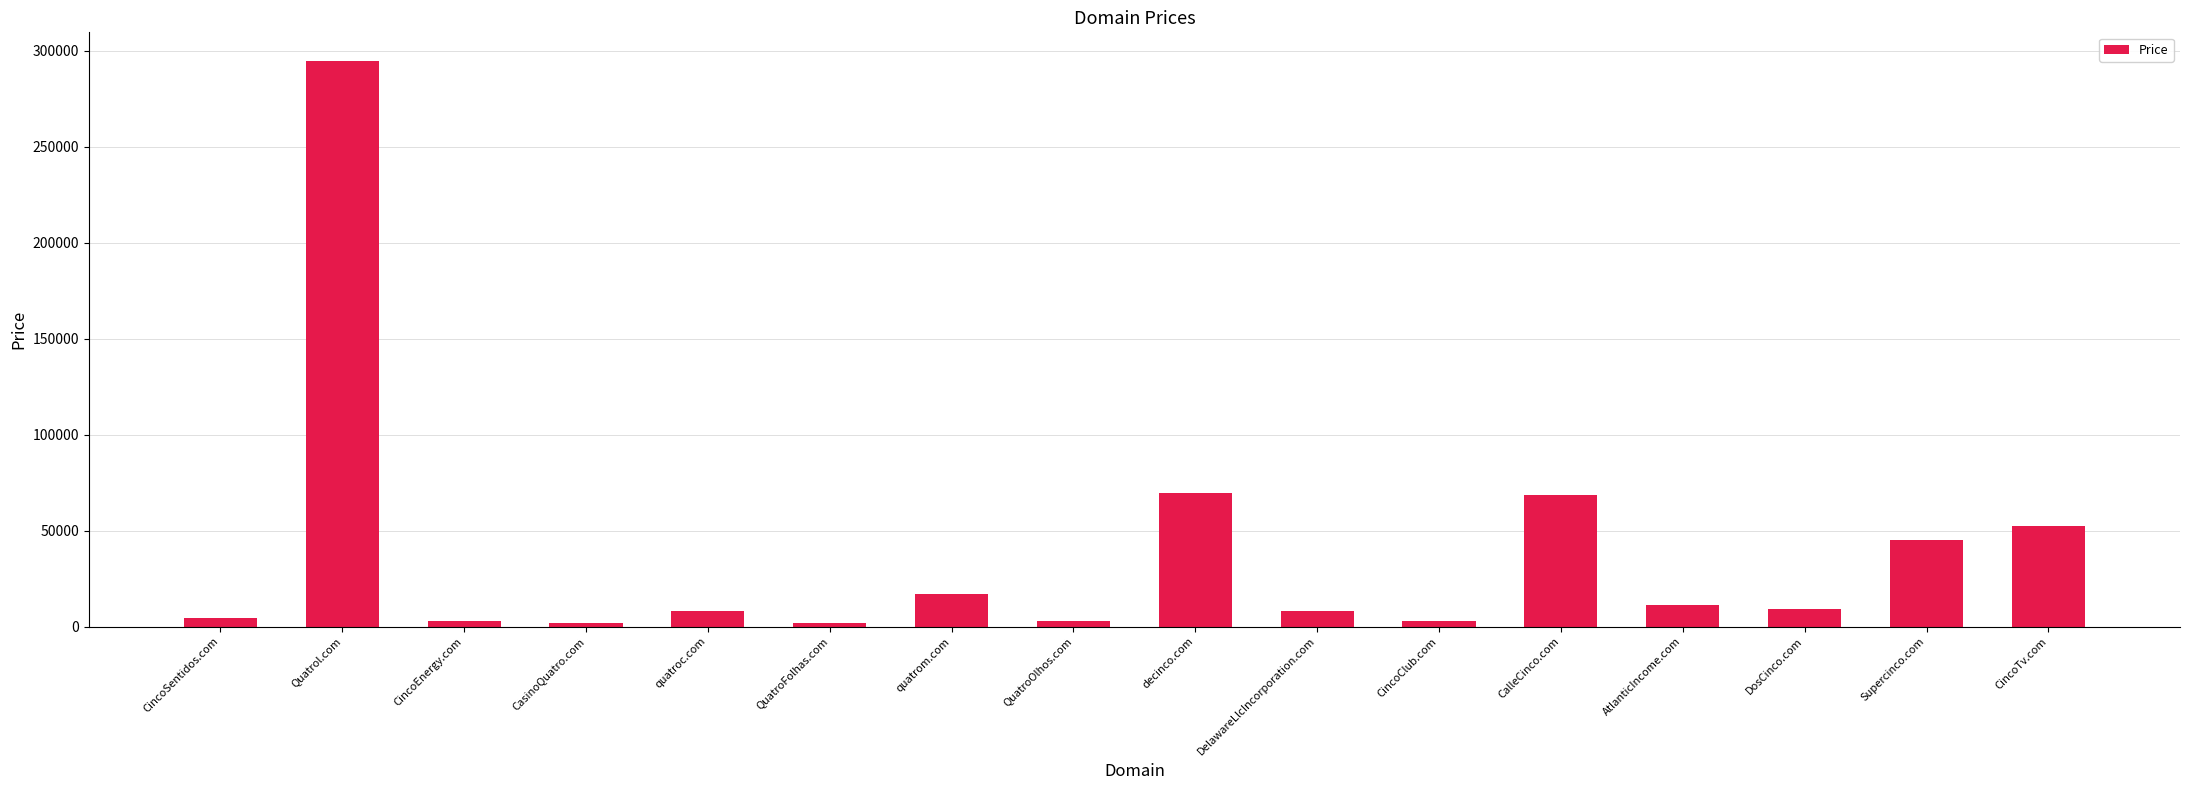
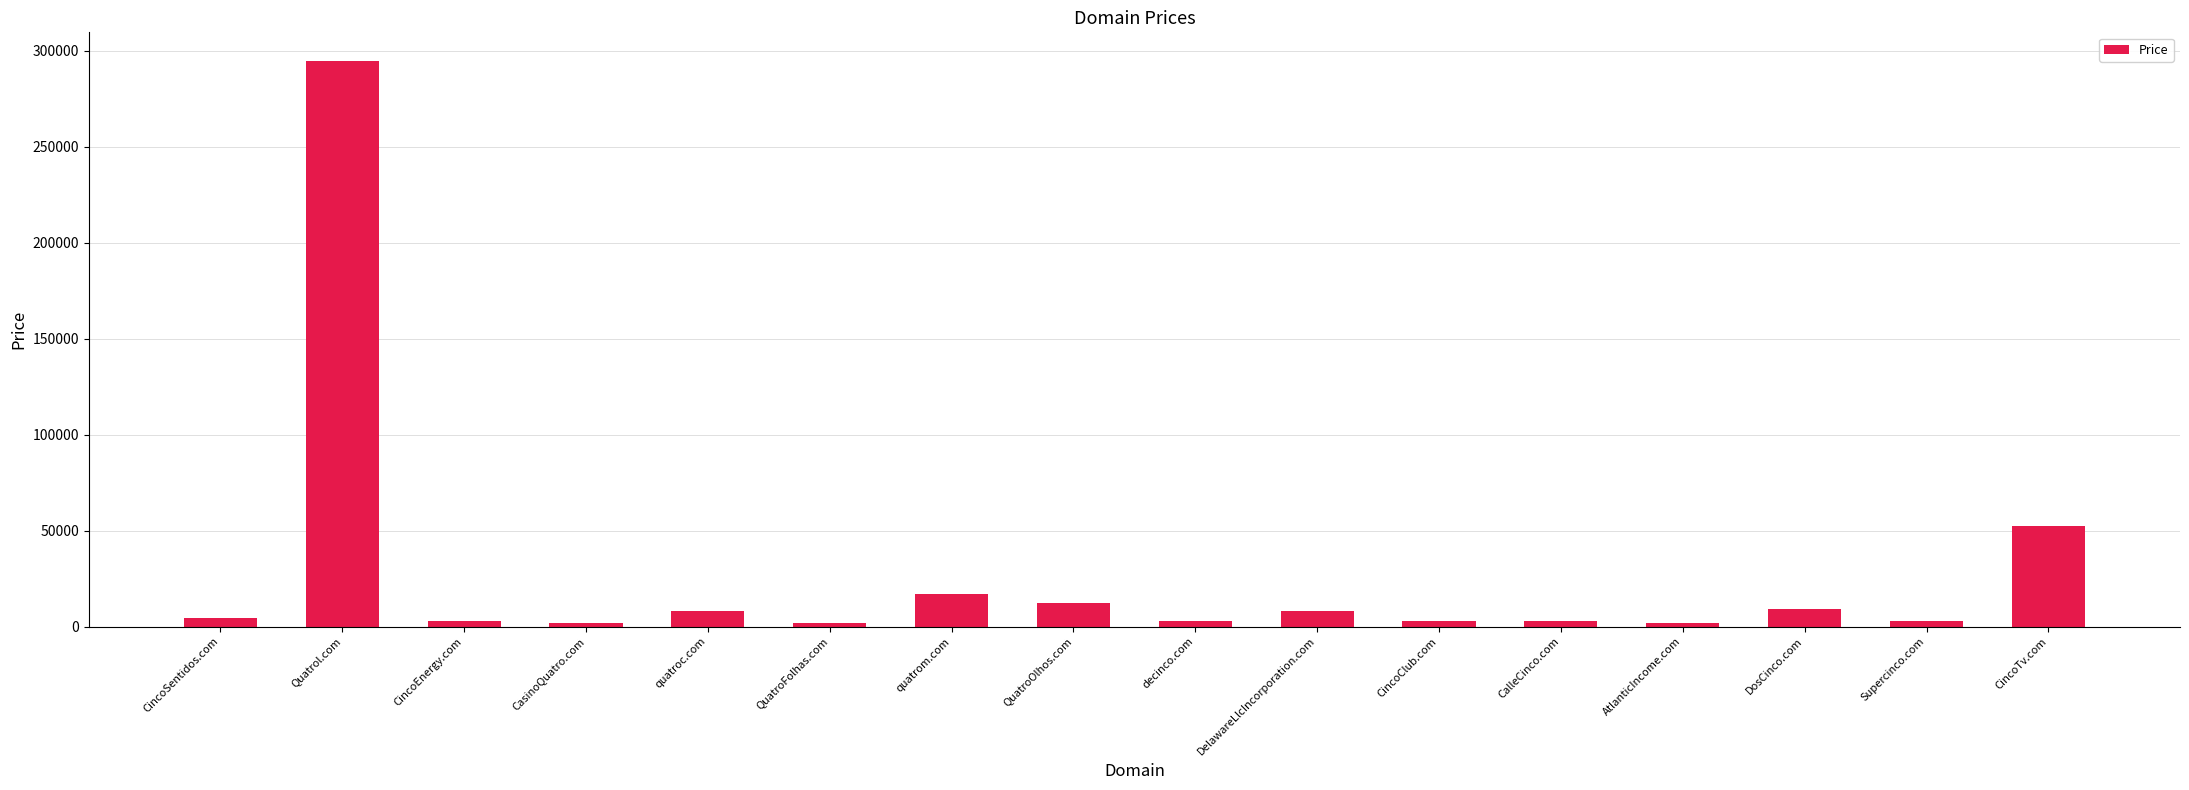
QuatroOlhos.com: 3000 -> 12000
decinco.com: 70000 -> 3000
CalleCinco.com: 69000 -> 3000
AtlanticIncome.com: 11000 -> 2000
Supercinco.com: 45000 -> 3000
